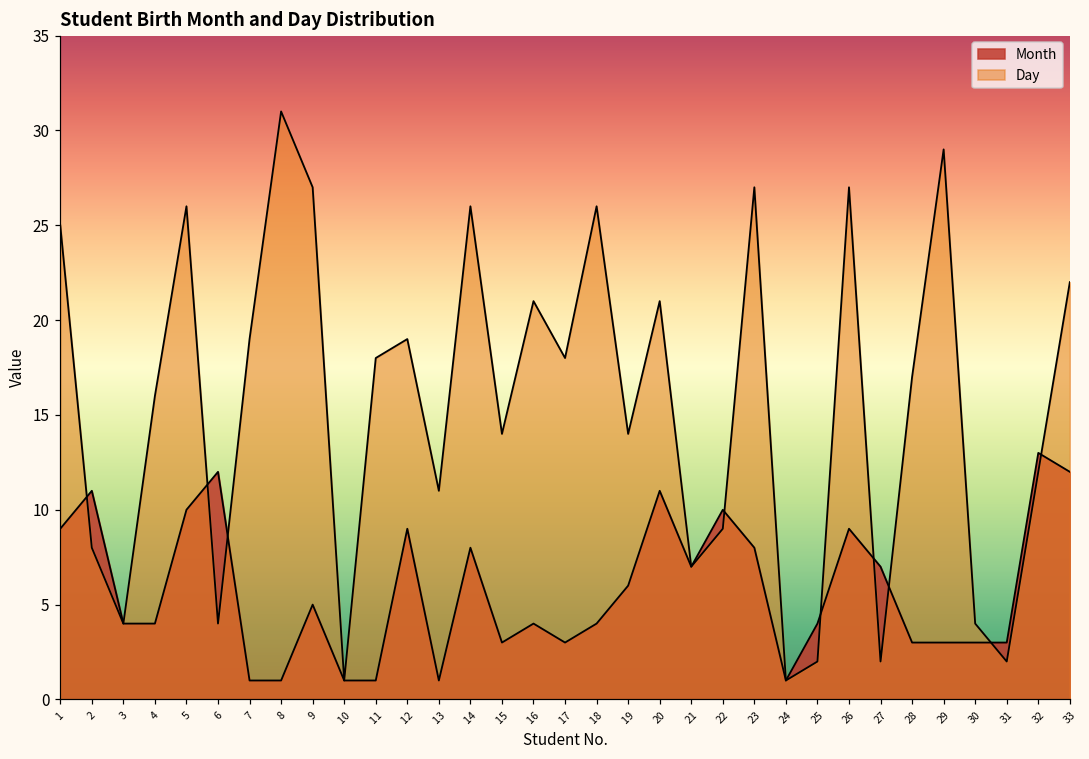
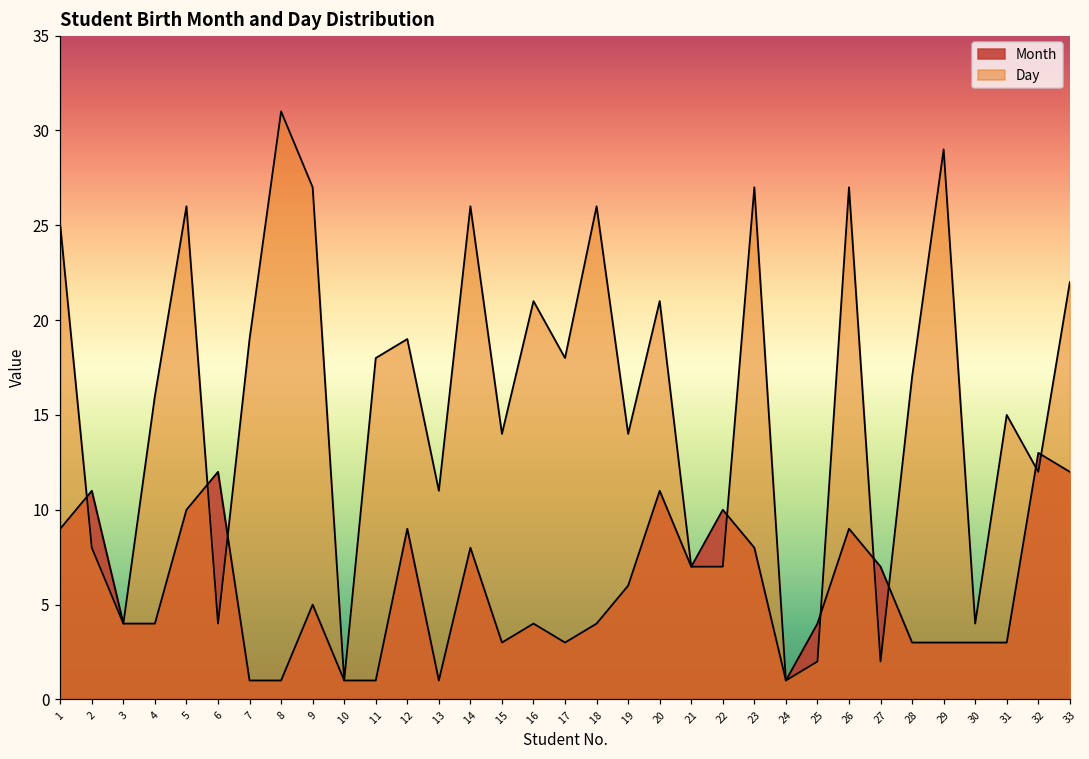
Day, 22: 9 -> 7
Day, 31: 2 -> 15
